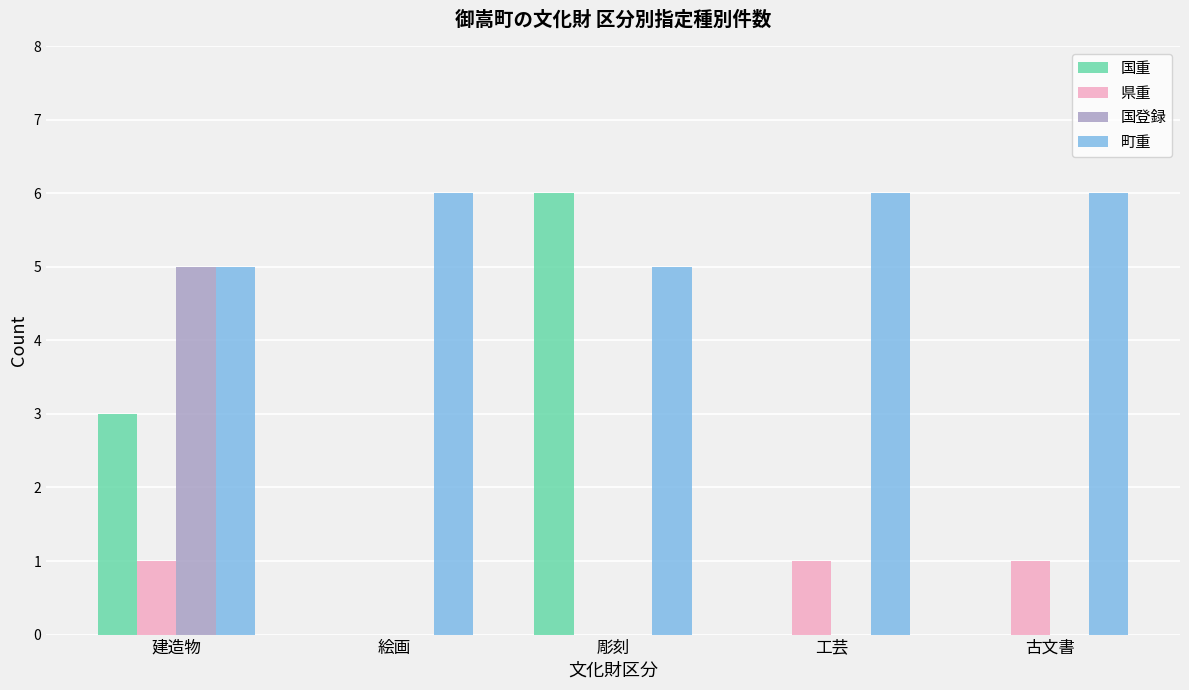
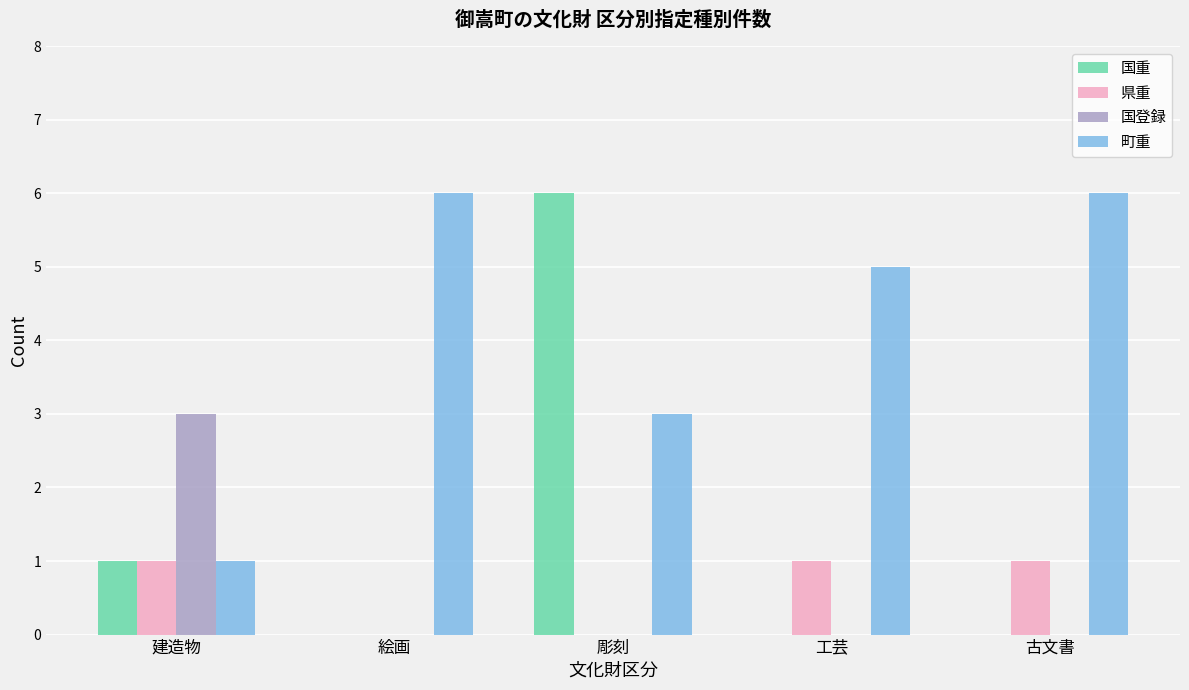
国重, 建造物: 3 -> 1
国登録, 建造物: 5 -> 3
町重, 建造物: 5 -> 1
町重, 彫刻: 5 -> 3
町重, 工芸: 6 -> 5
